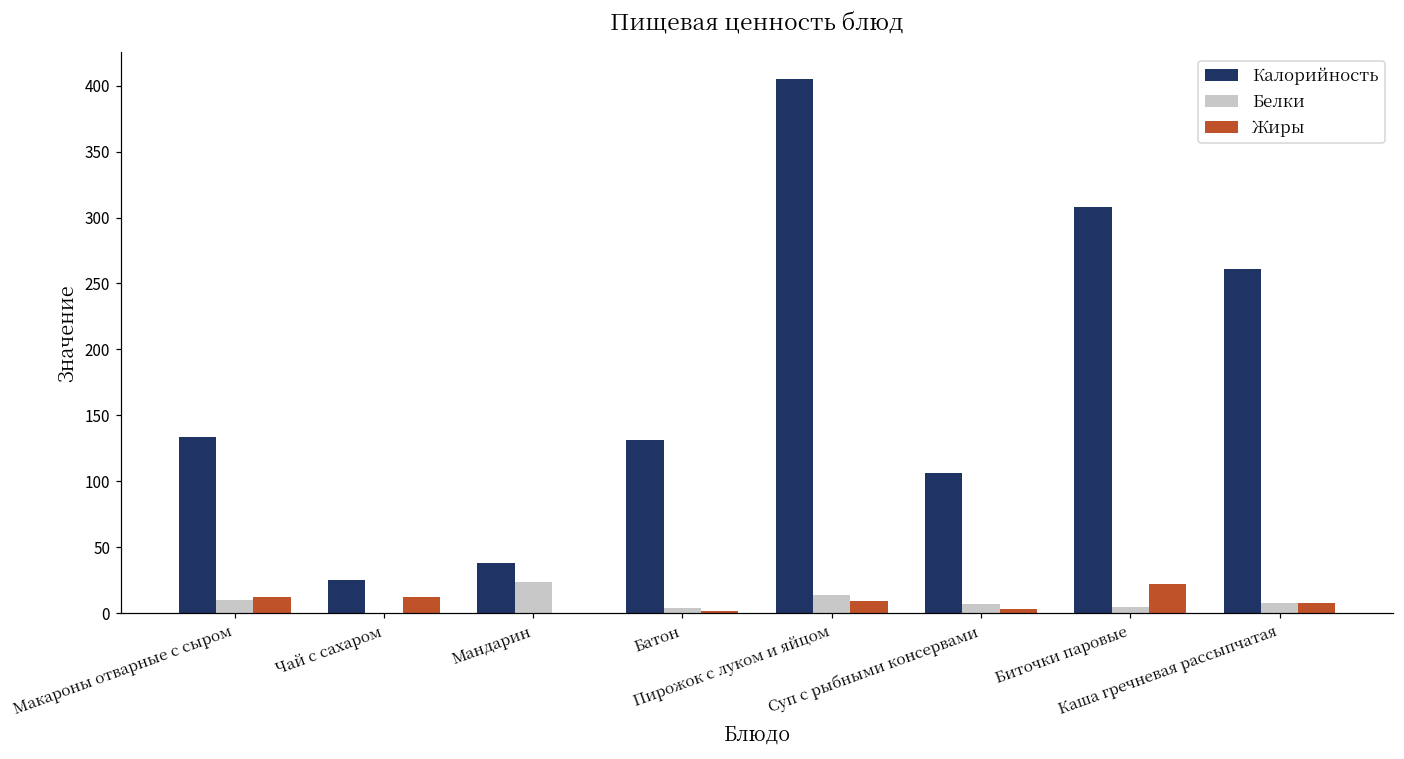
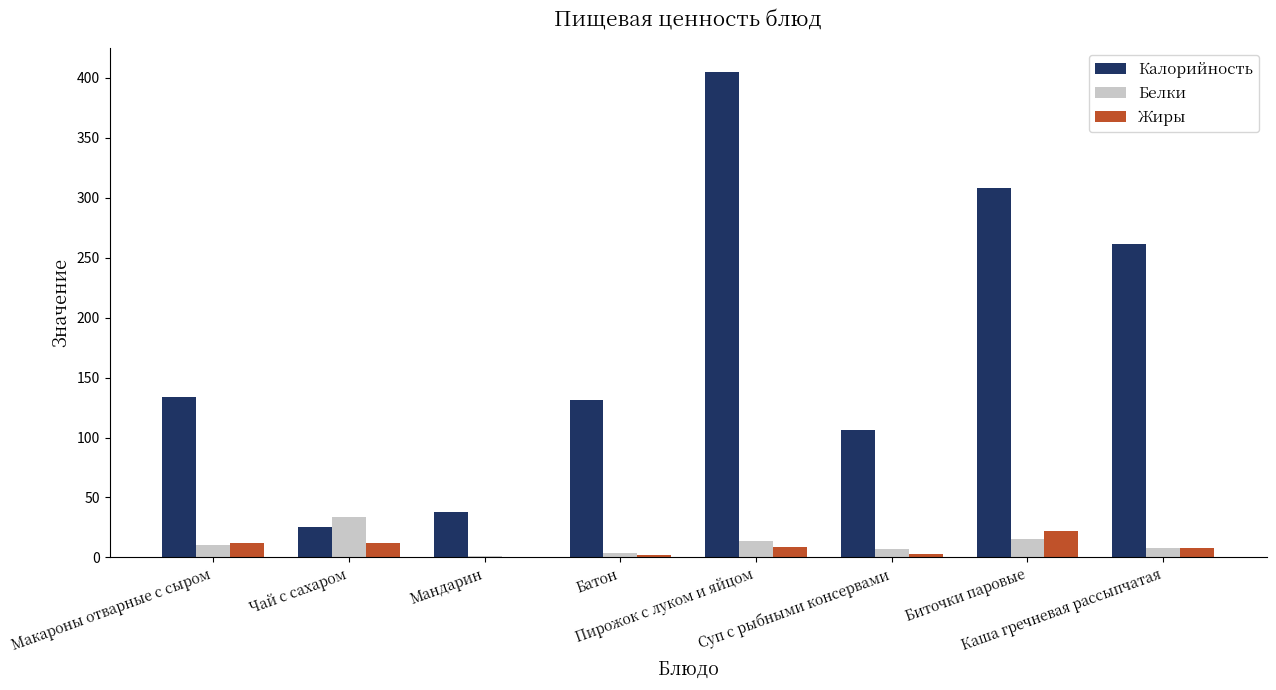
Белки, Чай с сахаром: 0 -> 34
Белки, Мандарин: 24 -> 1
Белки, Биточки паровые: 5 -> 15
